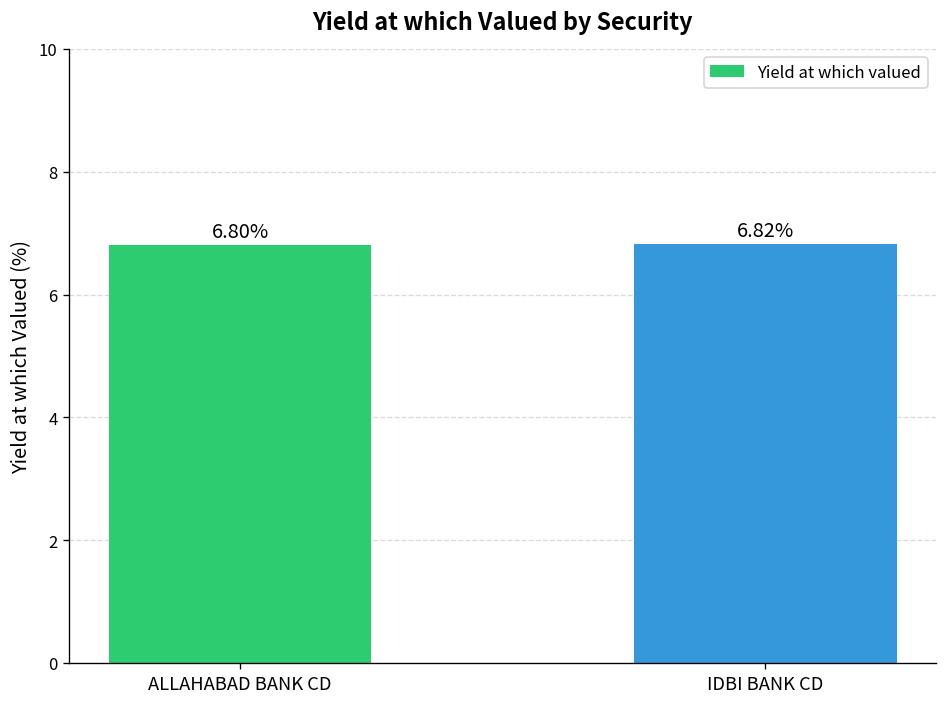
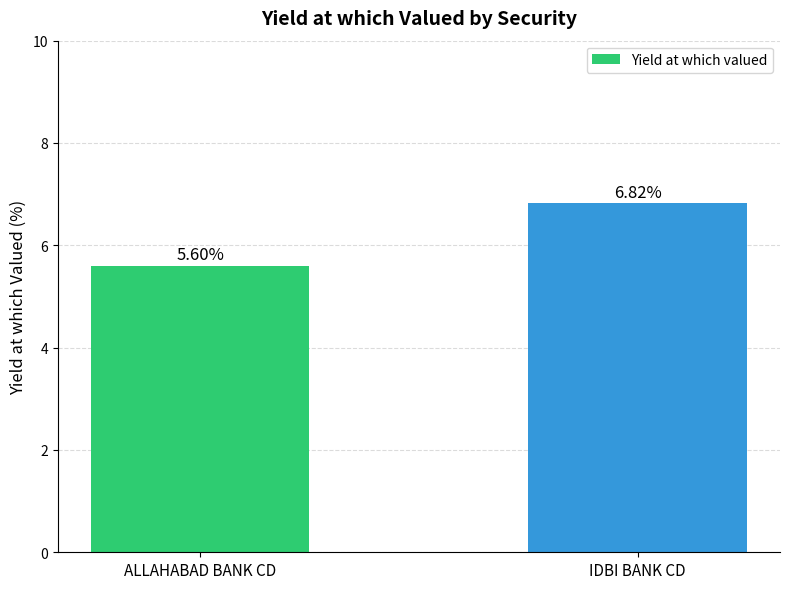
ALLAHABAD BANK CD: 6.80% -> 5.60%
